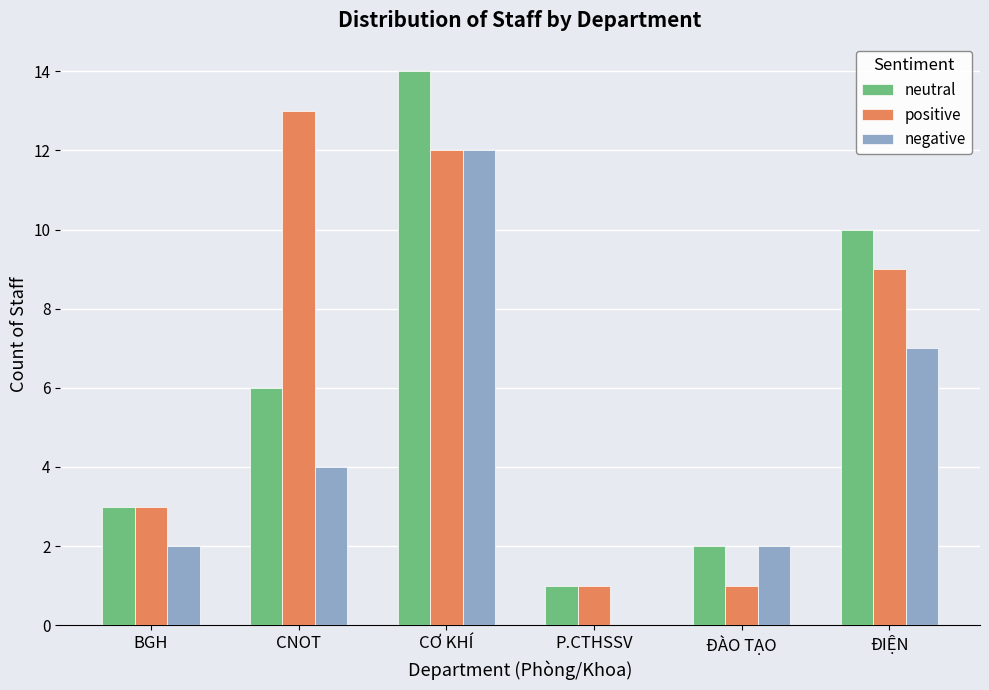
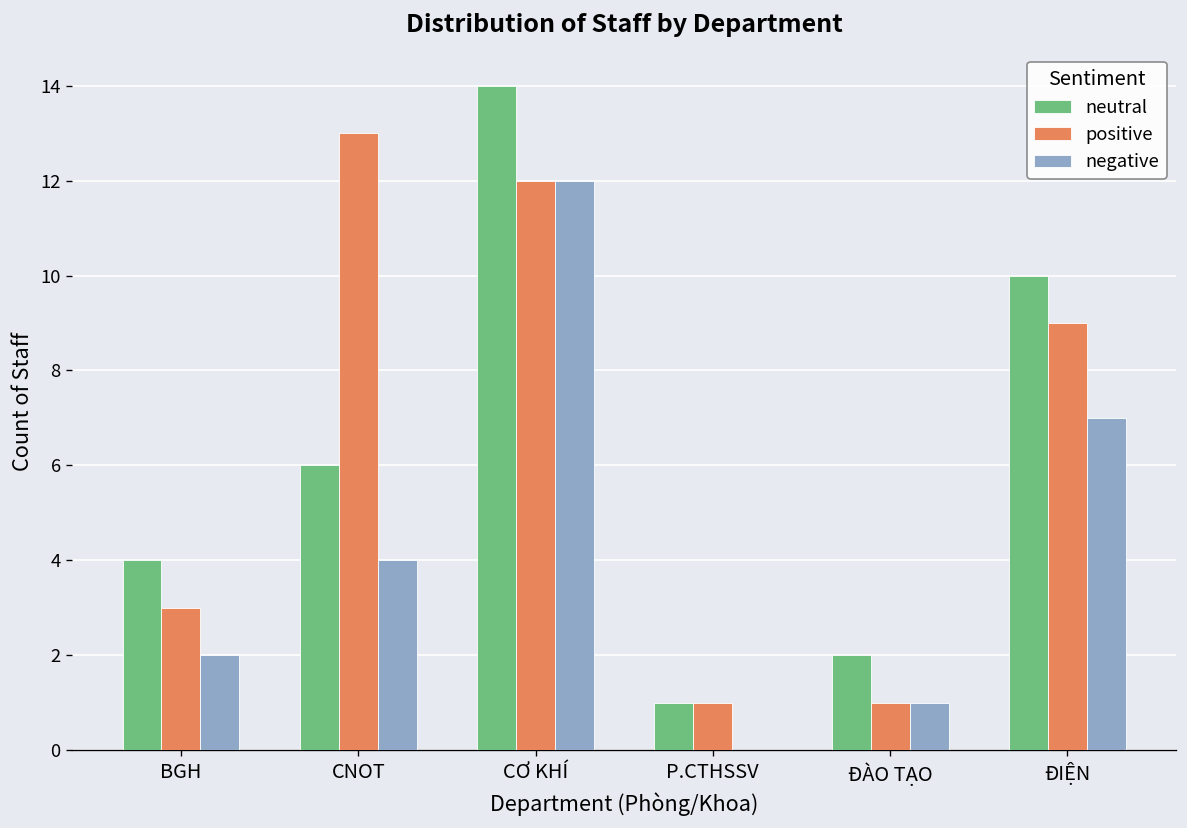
neutral, BGH: 3 -> 4
negative, ĐÀO TẠO: 2 -> 1
